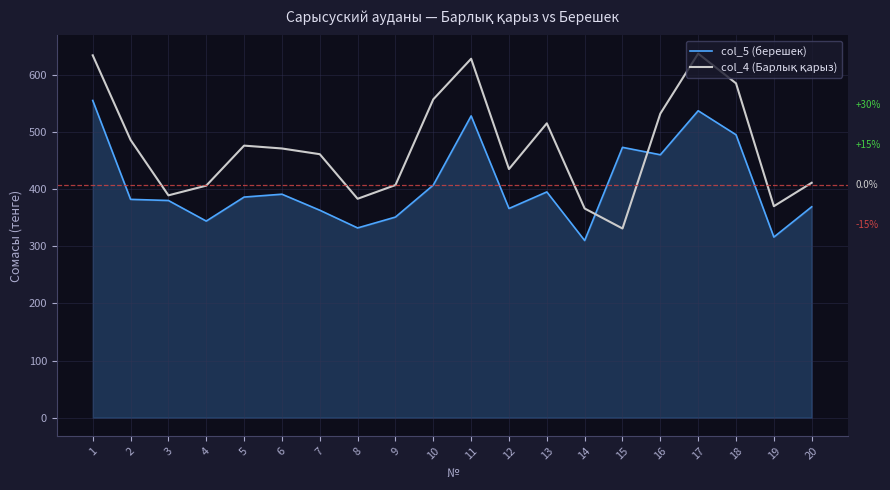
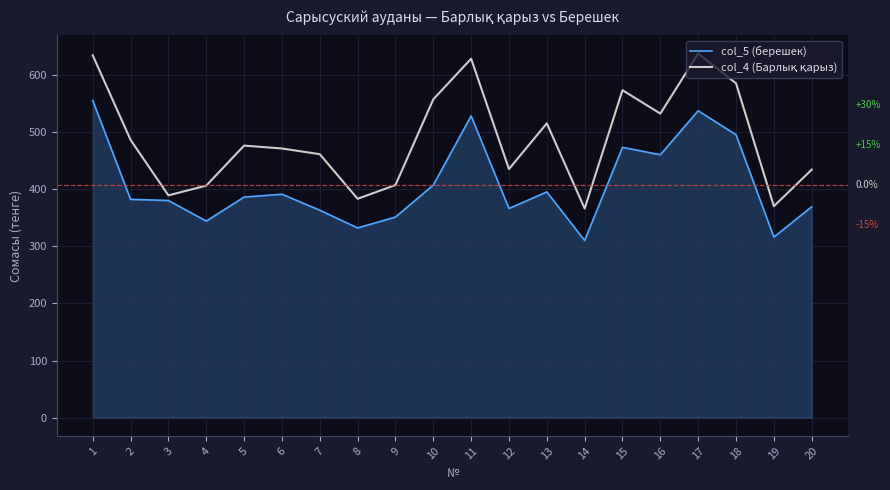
col_4 (Барлық қарыз), 15: 330 -> 570
col_4 (Барлық қарыз), 20: 410 -> 430
